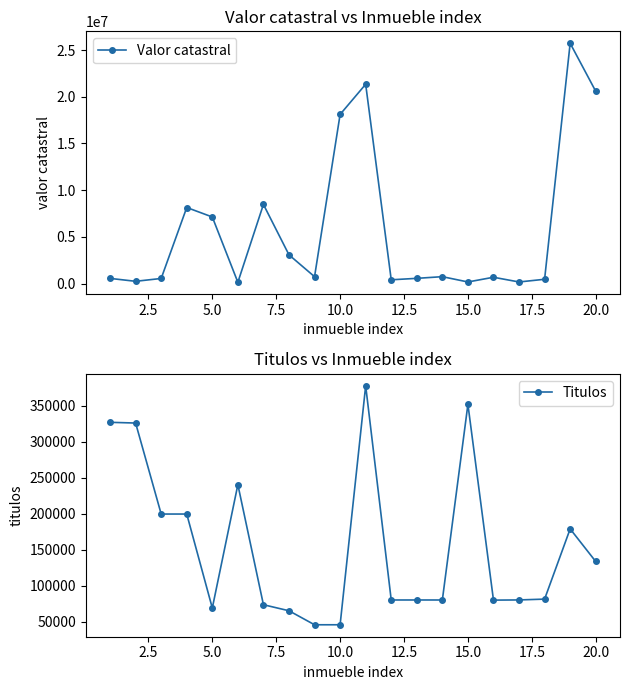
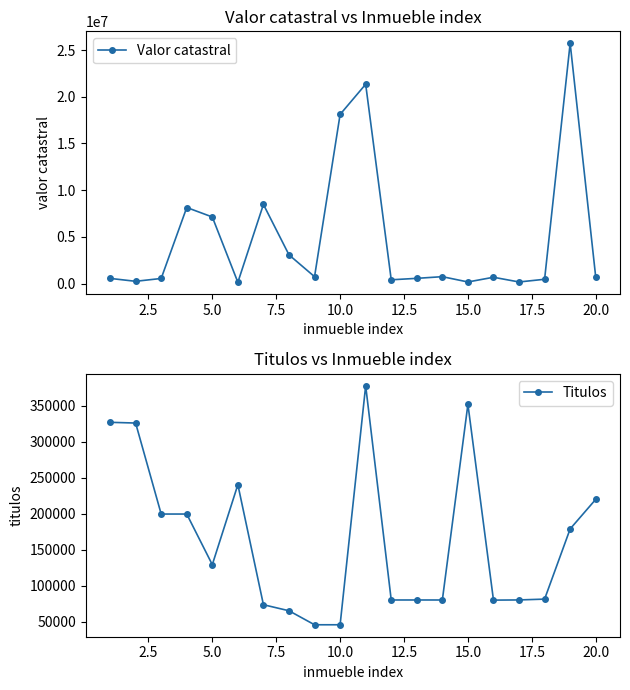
Valor catastral vs Inmueble index, 20.0: 21000000 -> 1000000
Titulos vs Inmueble index, 5.0: 70000 -> 130000
Titulos vs Inmueble index, 20.0: 130000 -> 220000
